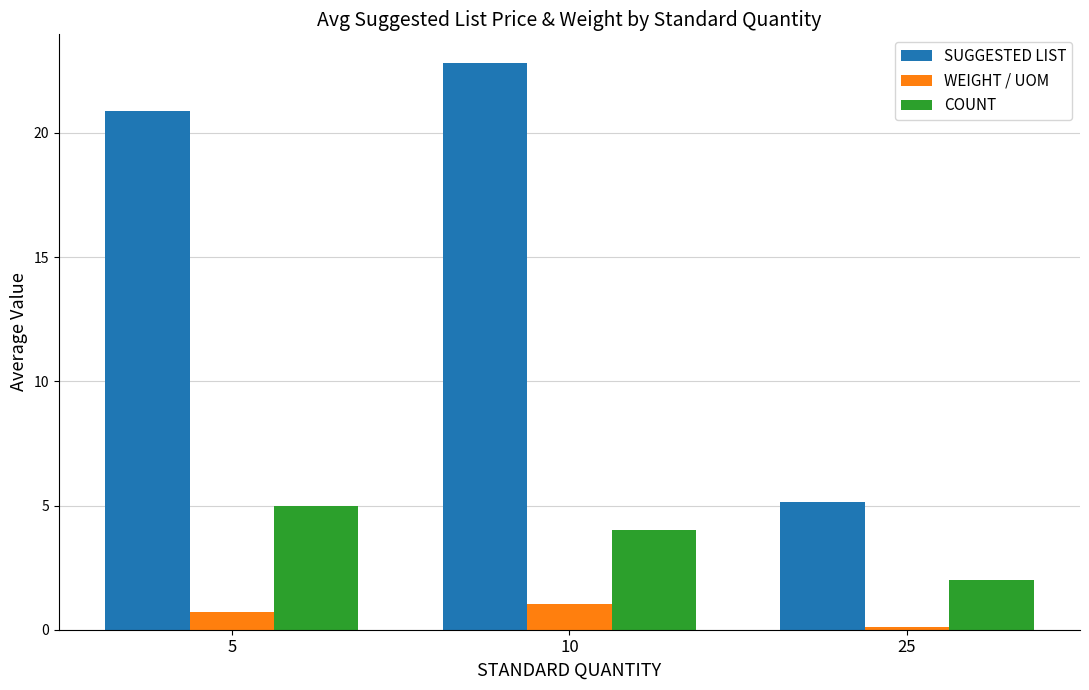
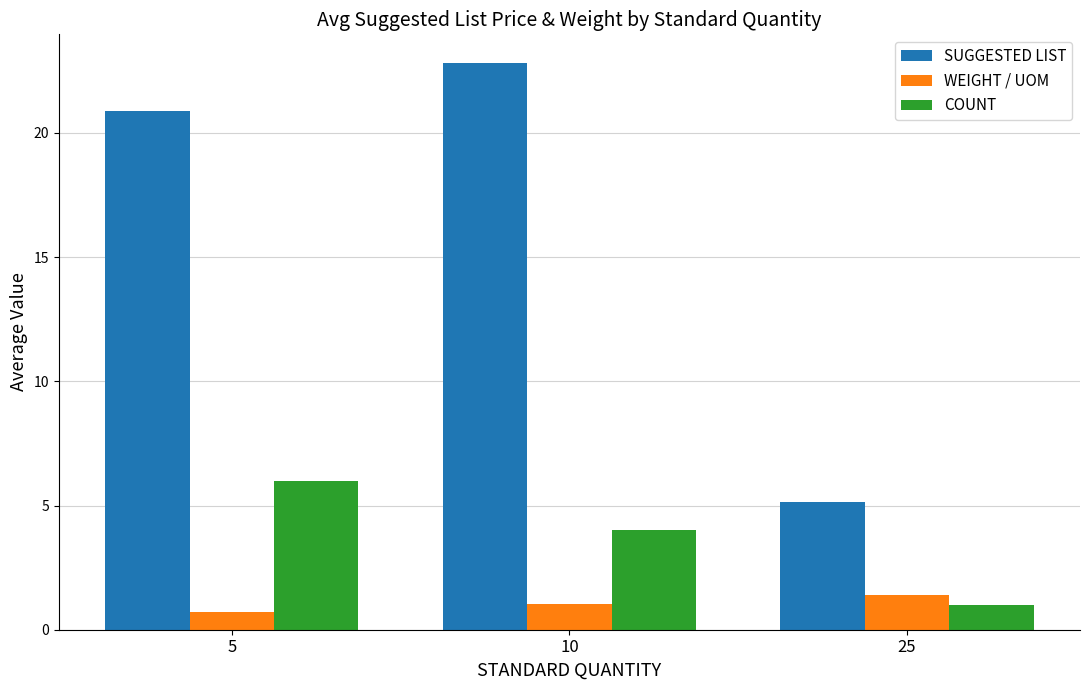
COUNT, 5: 5 -> 6
WEIGHT / UOM, 25: 0.1 -> 1.4
COUNT, 25: 2 -> 1
